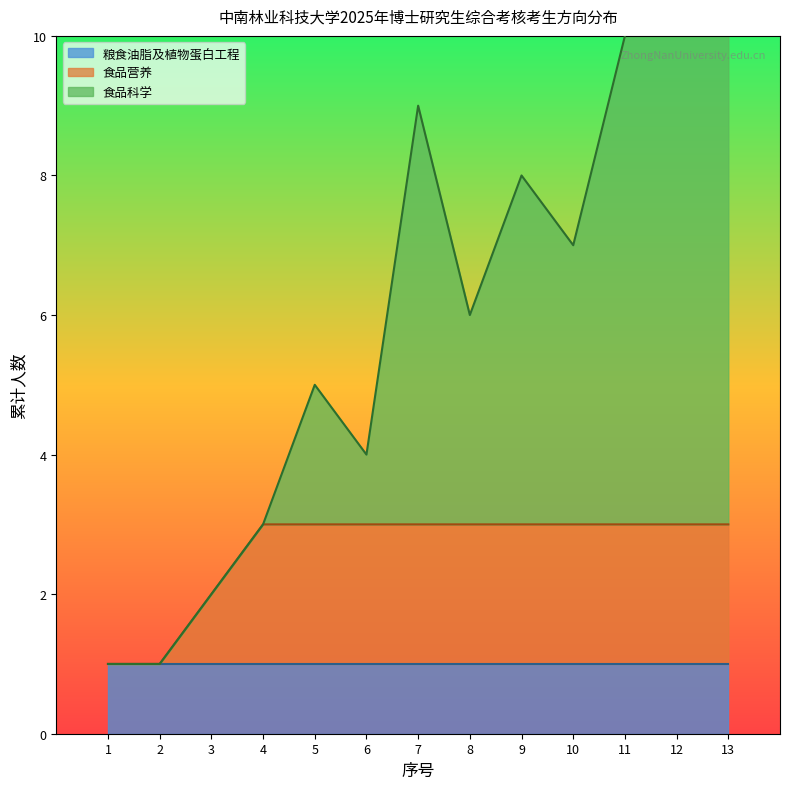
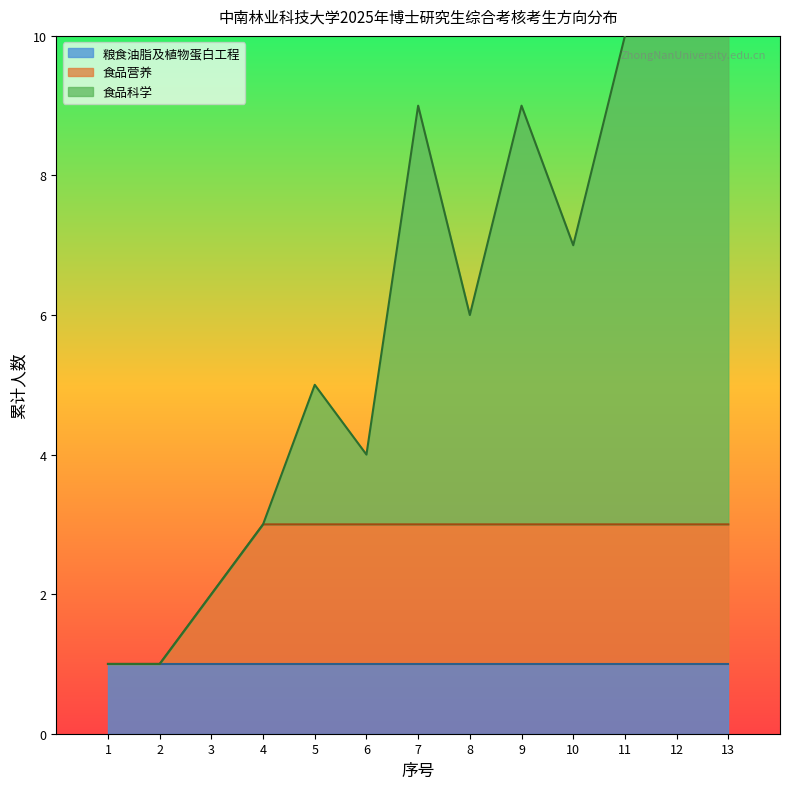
食品科学, 9: 5 -> 6
